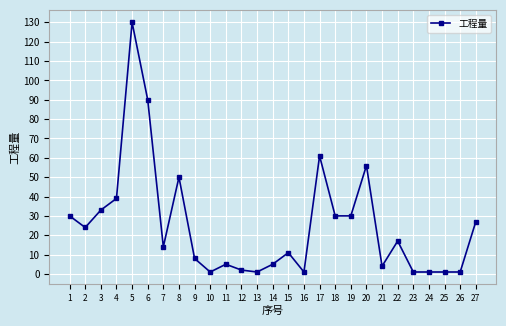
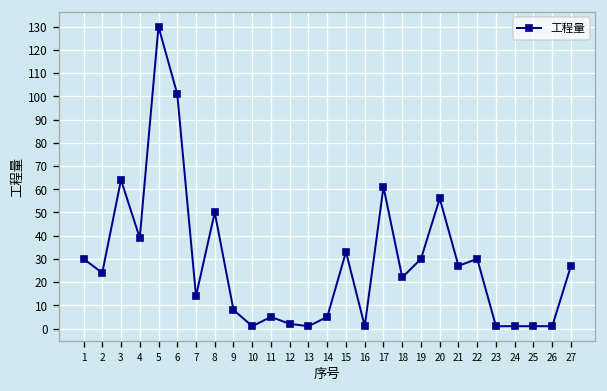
3: 33 -> 64
6: 90 -> 101
15: 11 -> 33
18: 30 -> 22
21: 4 -> 27
22: 17 -> 30
